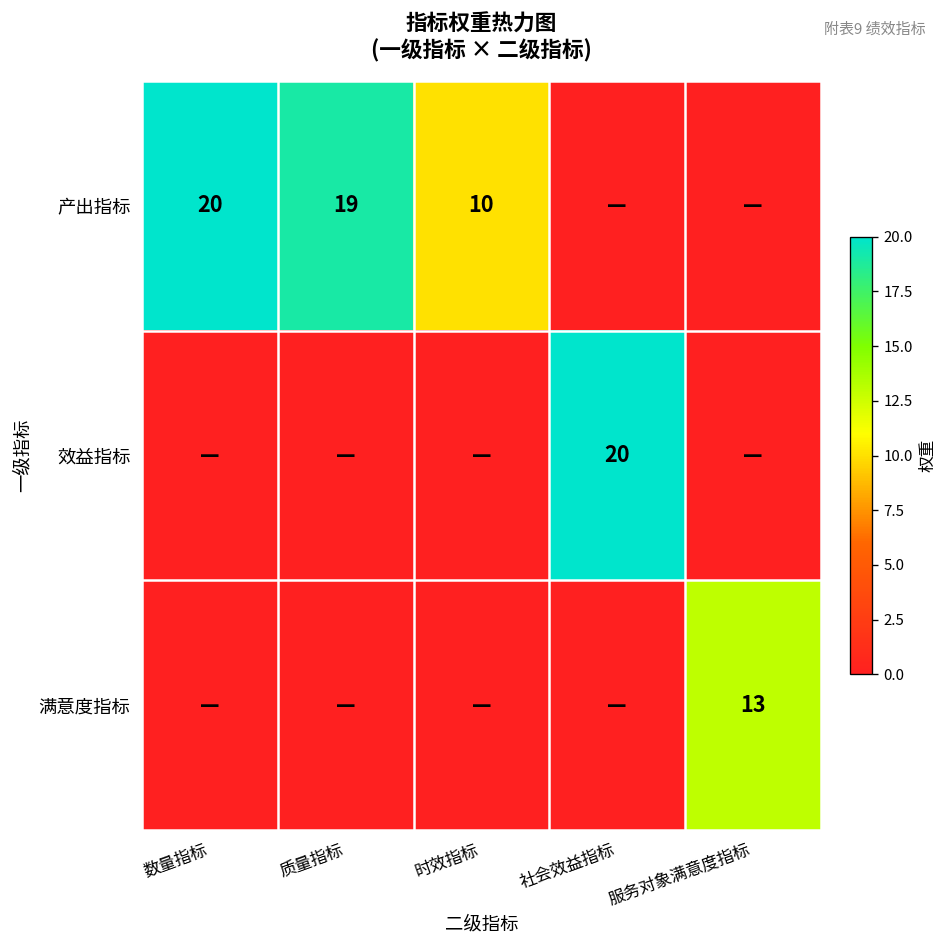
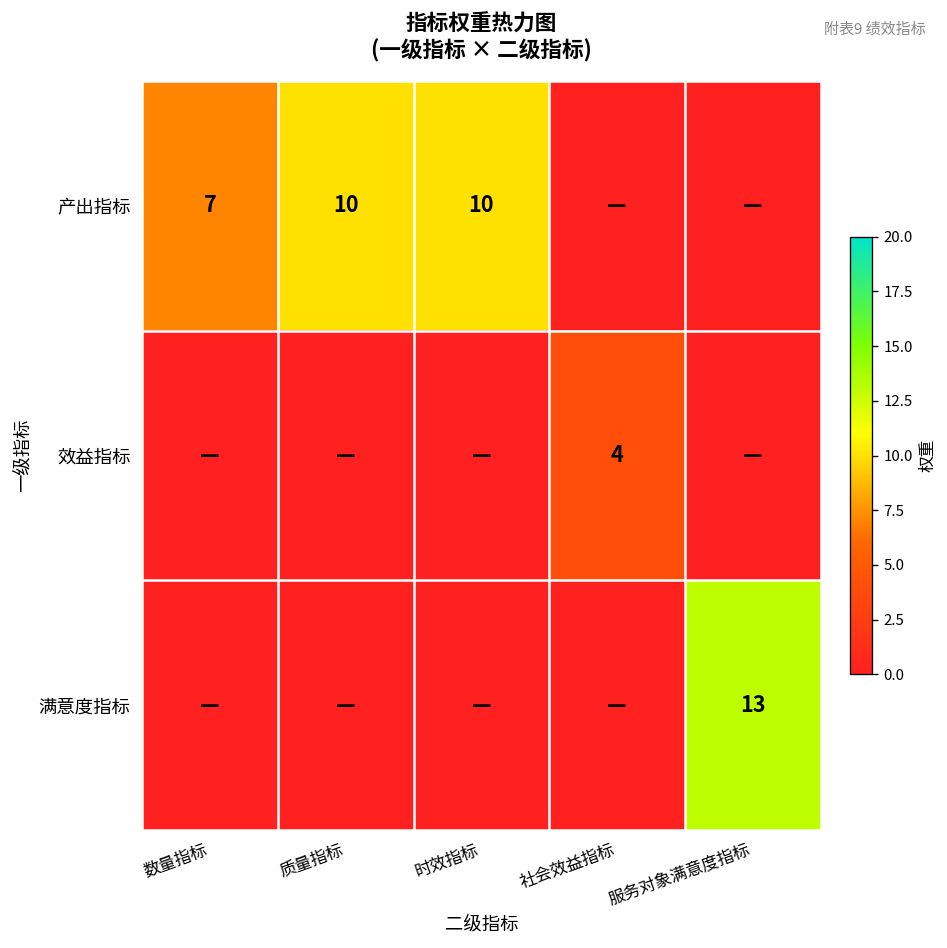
产出指标, 数量指标: 20 -> 7
产出指标, 质量指标: 19 -> 10
效益指标, 社会效益指标: 20 -> 4
